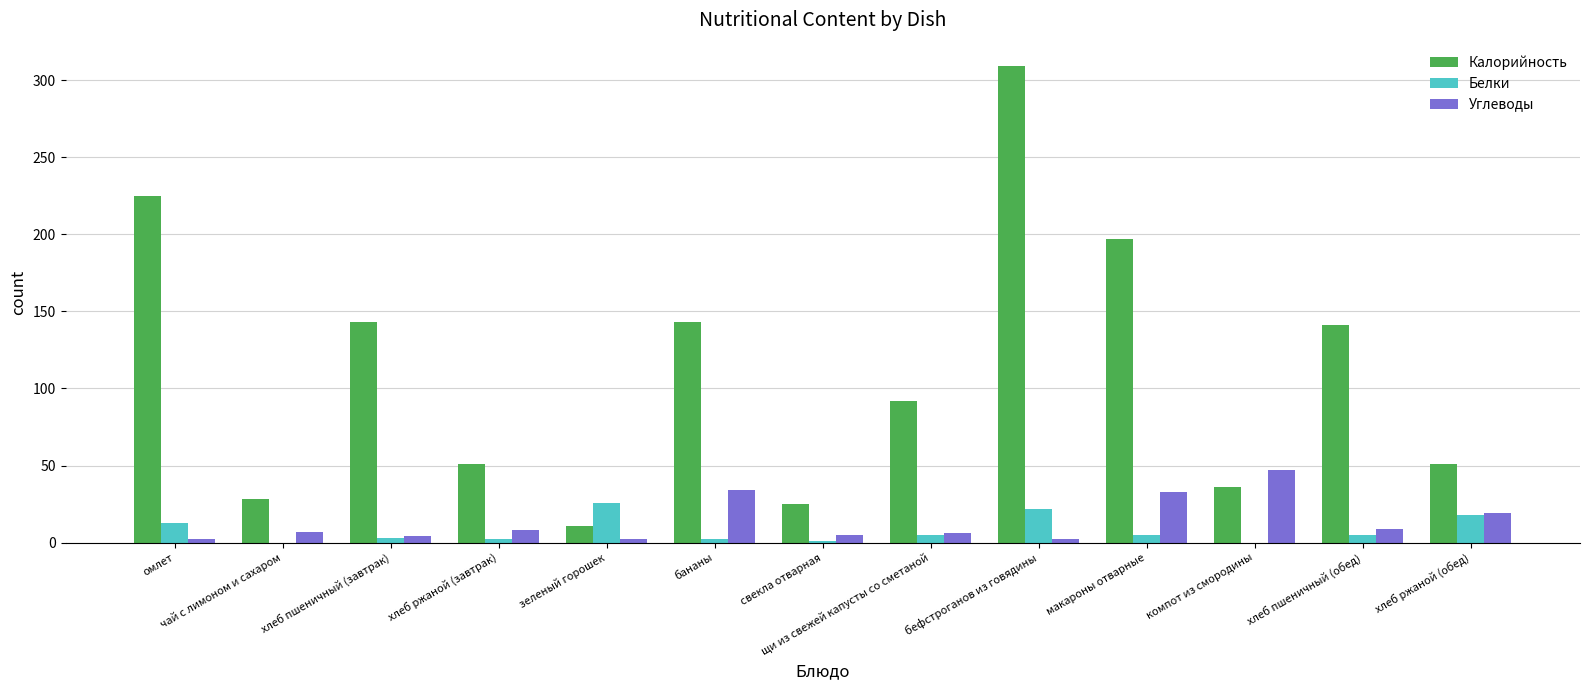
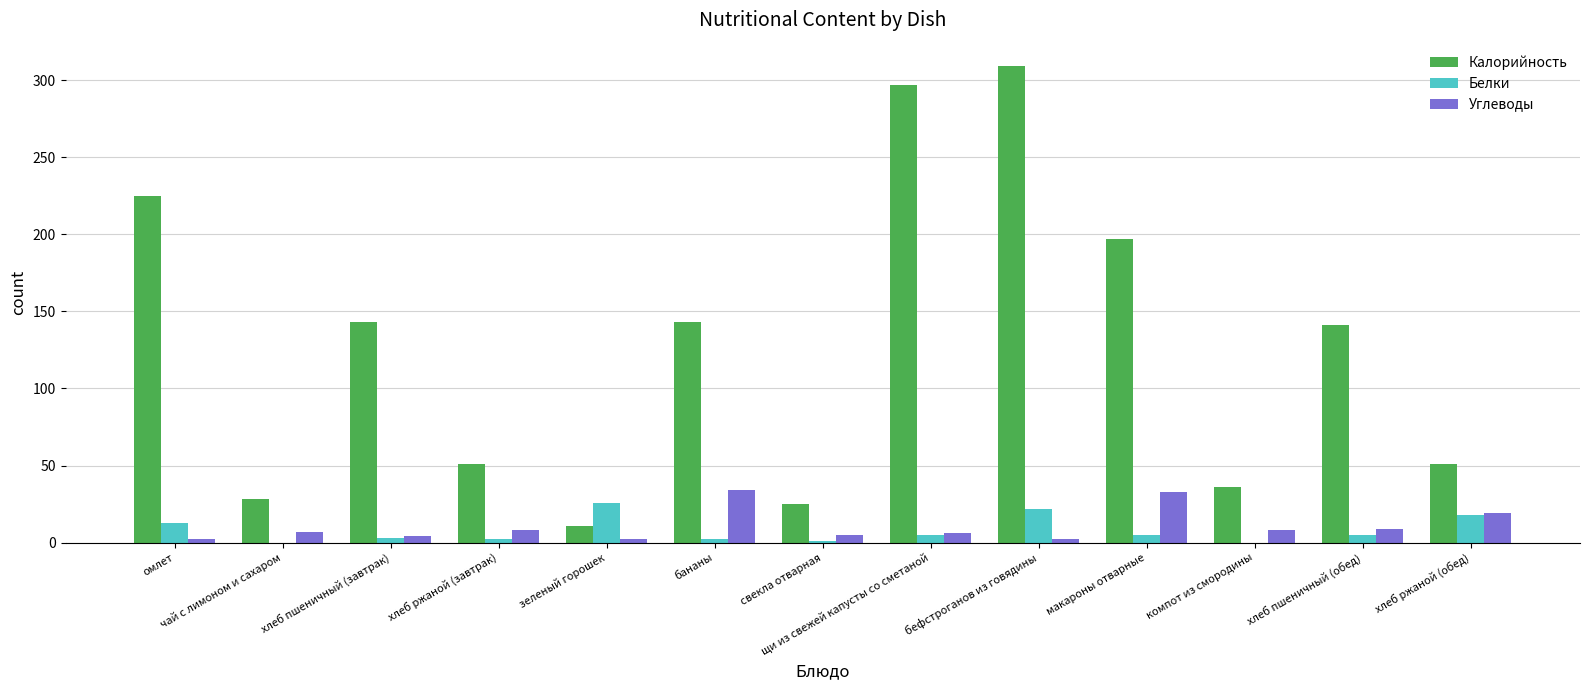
Калорийность, щи из свежей капусты со сметаной: 92 -> 297
Углеводы, компот из смородины: 47 -> 8
